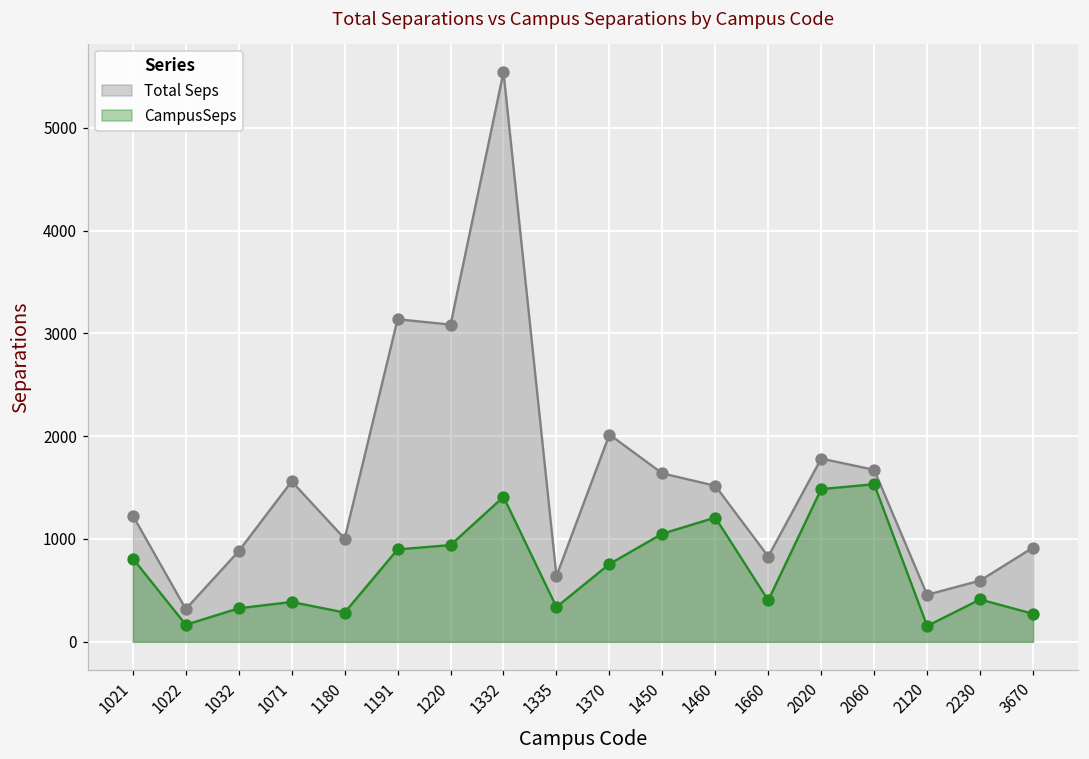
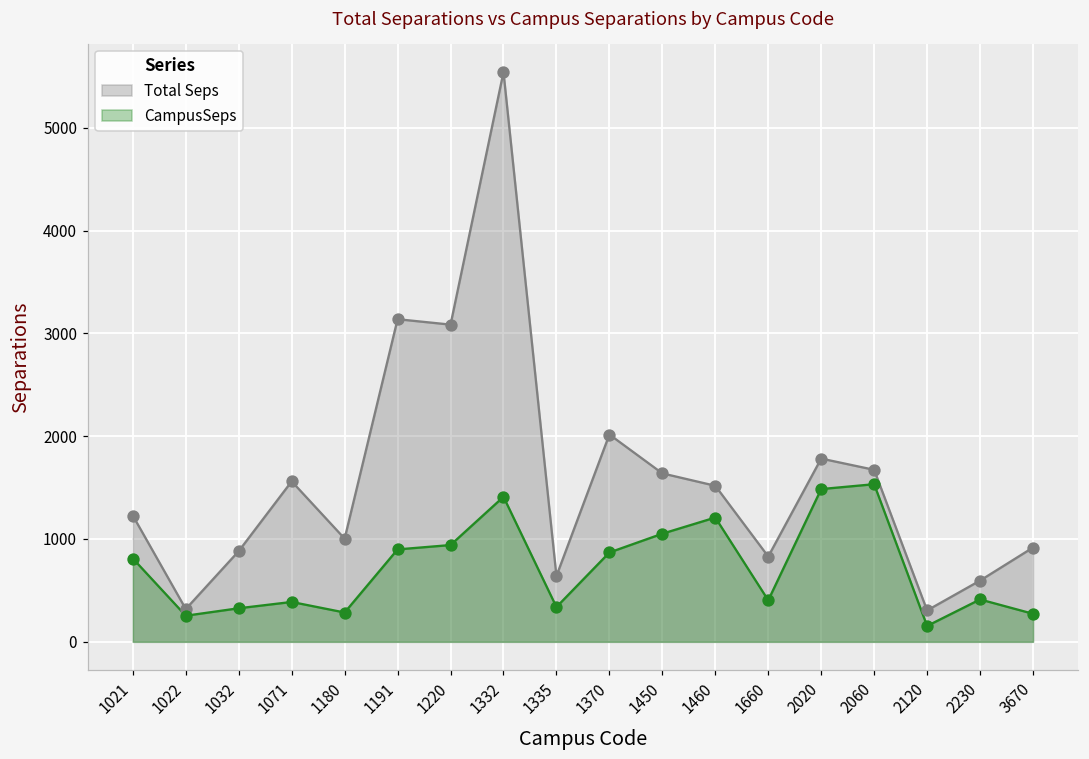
CampusSeps, 1022: 200 -> 300
CampusSeps, 1370: 800 -> 900
Total Seps, 2120: 500 -> 300
